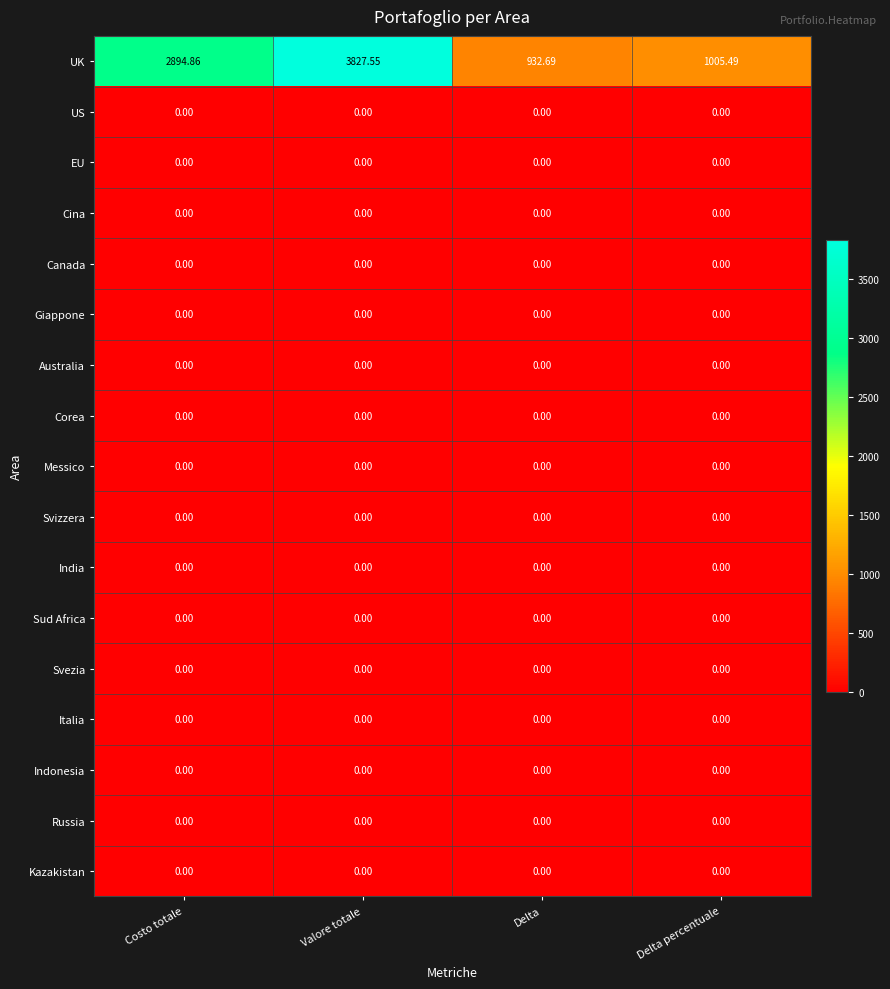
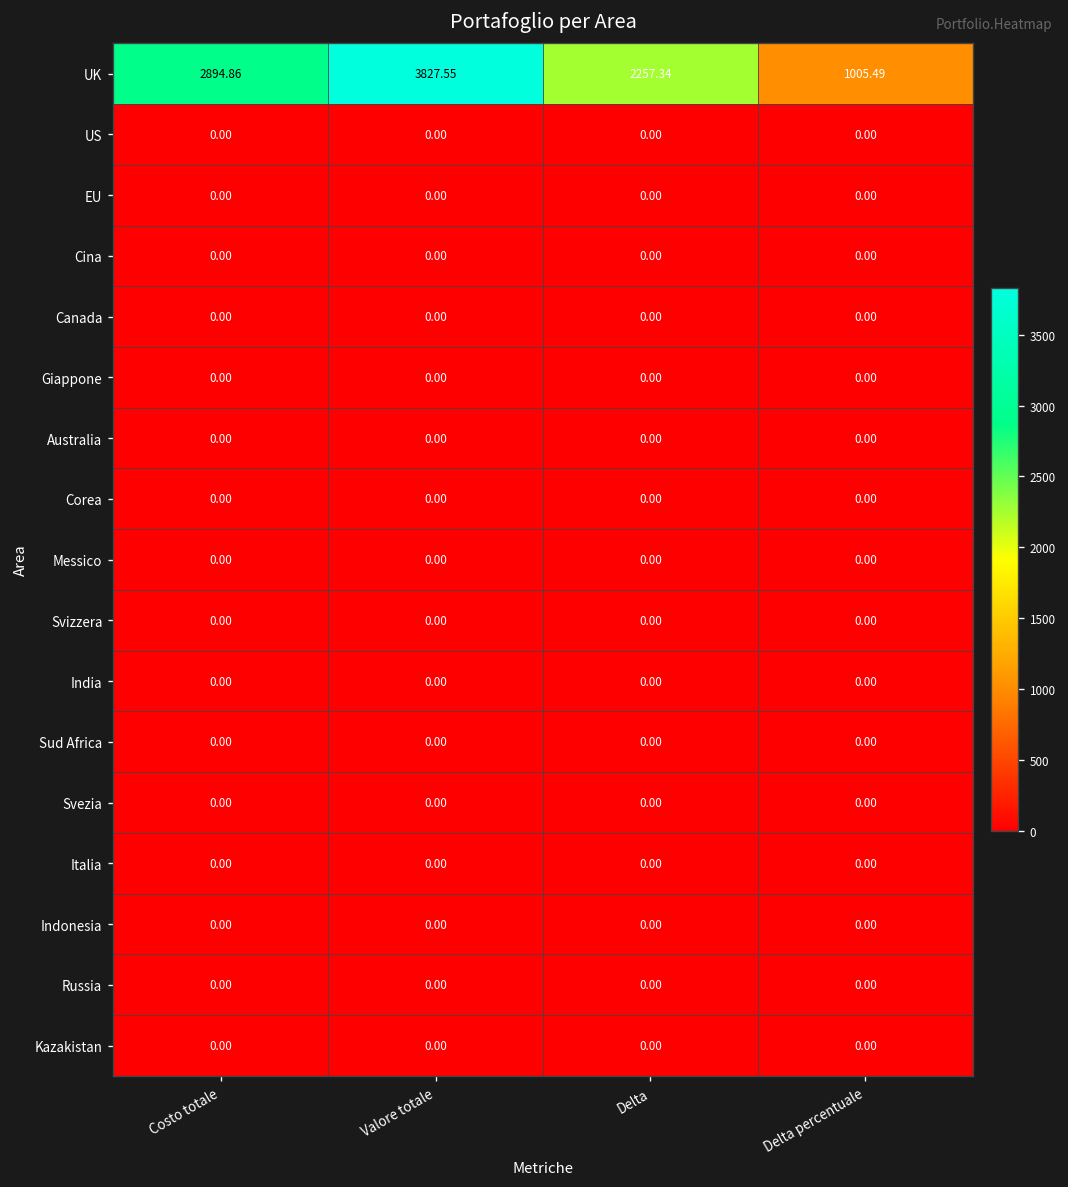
UK, Delta: 932.69 -> 2257.34
